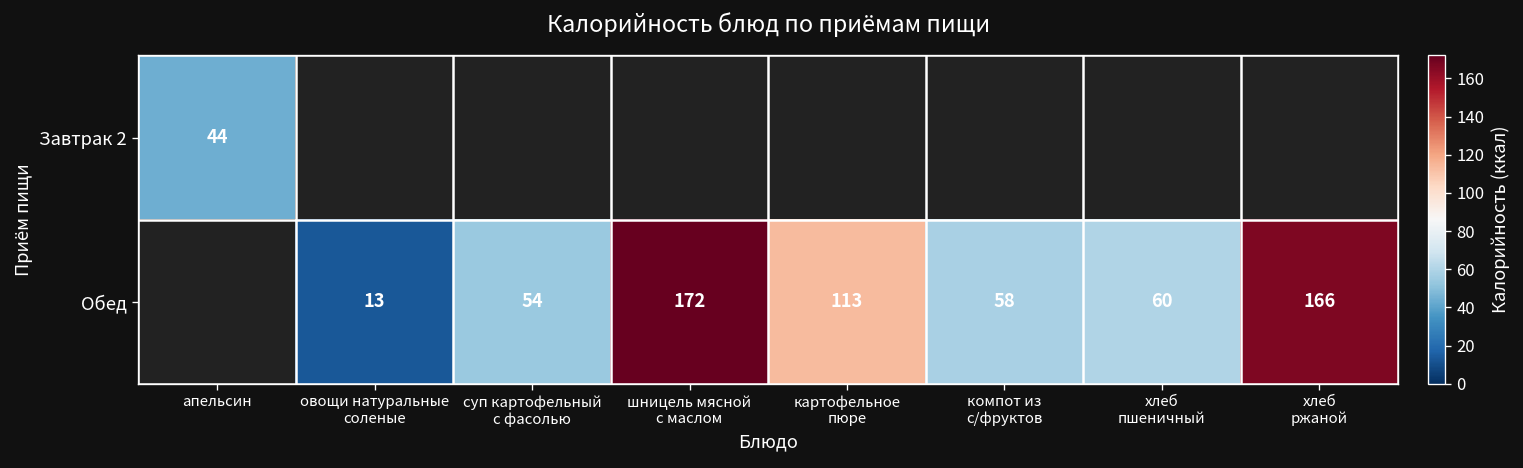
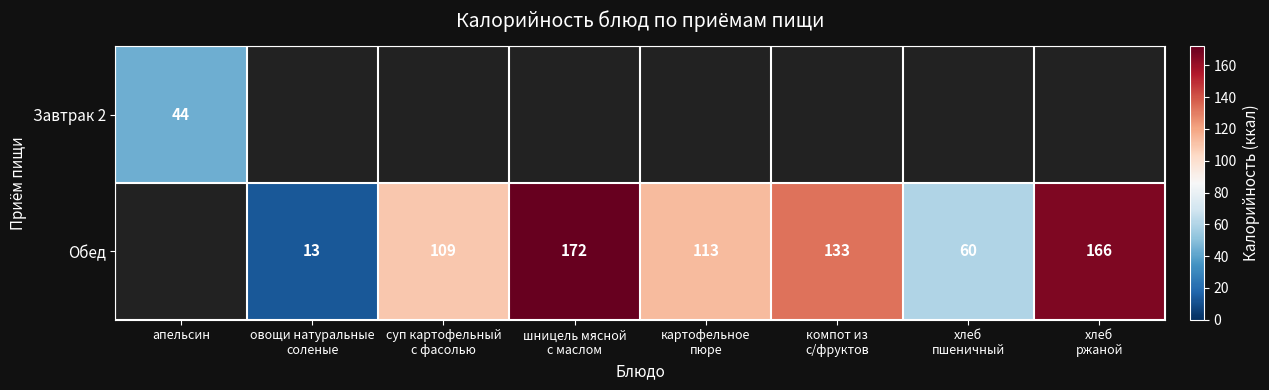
Обед, суп картофельный с фасолью: 54 -> 109
Обед, компот из с/фруктов: 58 -> 133
